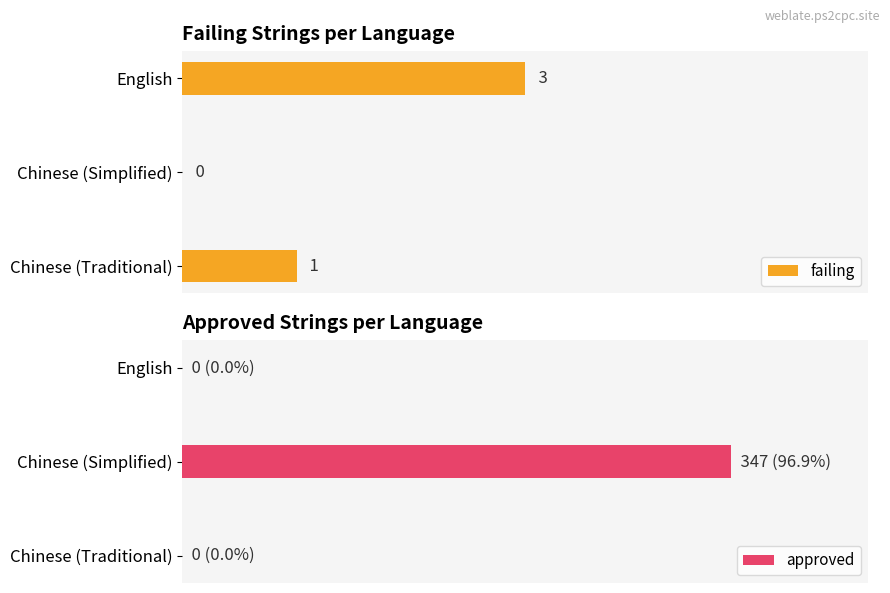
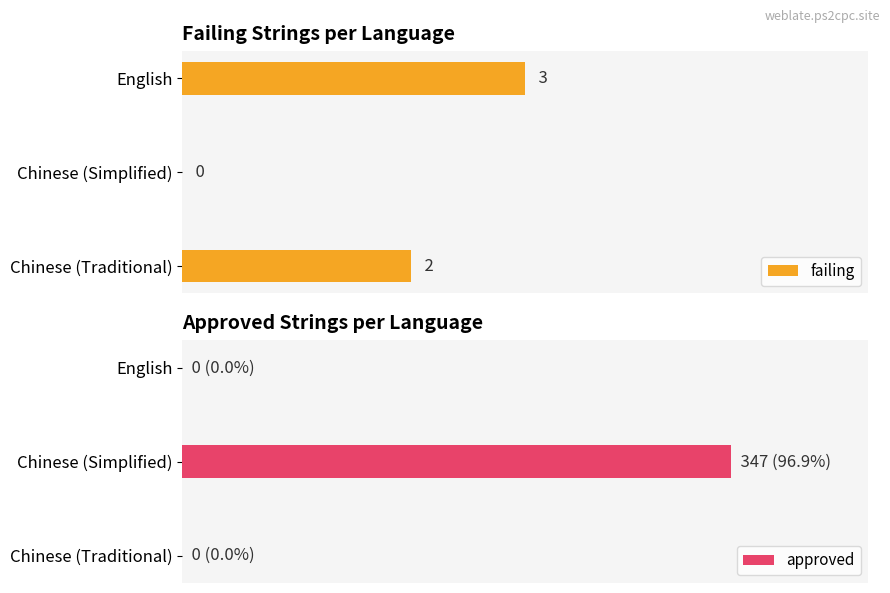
Failing Strings per Language, Chinese (Traditional): 1 -> 2
